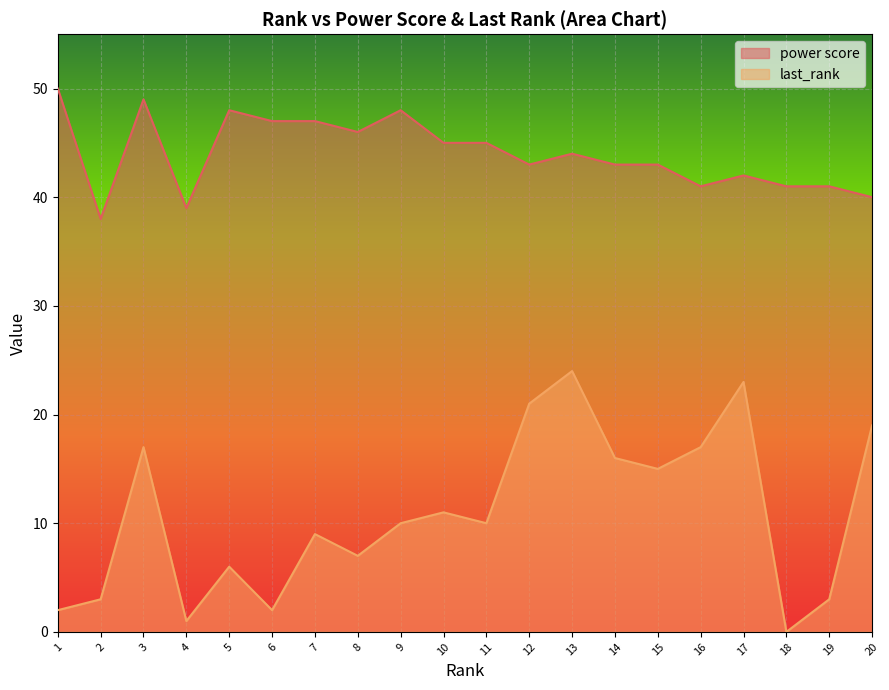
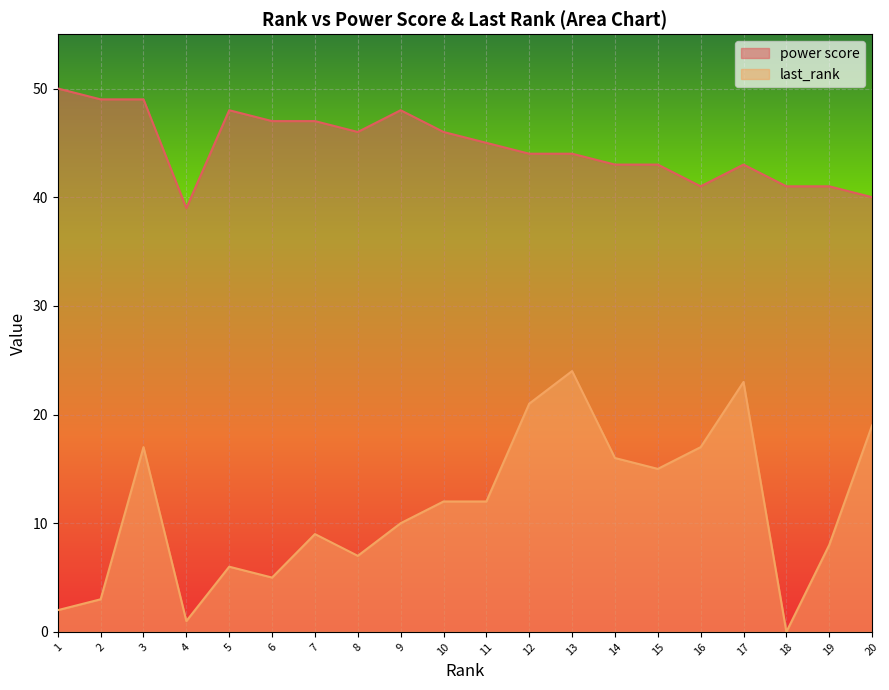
power score, 2: 38 -> 49
last_rank, 6: 2 -> 5
power score, 10: 45 -> 46
last_rank, 10: 11 -> 12
last_rank, 11: 10 -> 12
power score, 12: 43 -> 44
power score, 17: 42 -> 43
last_rank, 19: 3 -> 8
